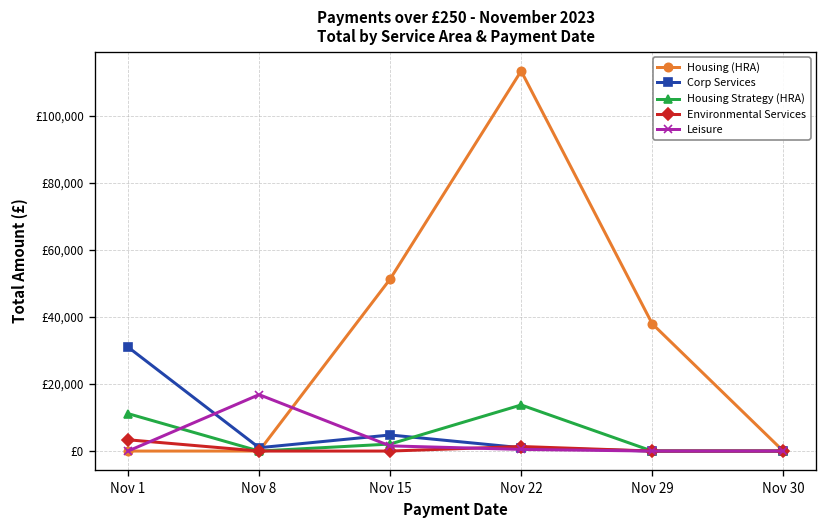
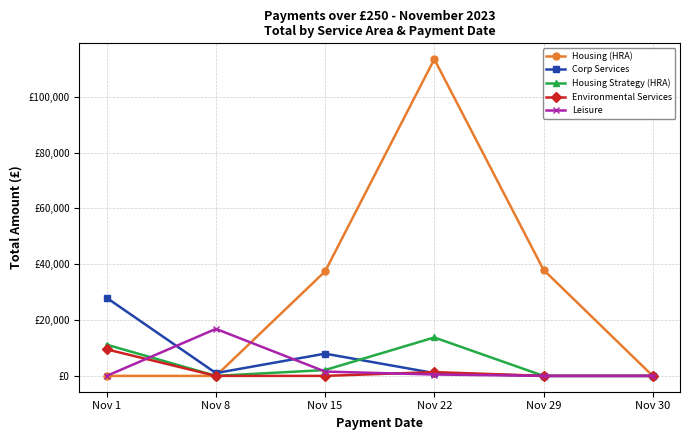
Corp Services, Nov 1: £31,000 -> £28,000
Environmental Services, Nov 1: £3,000 -> £10,000
Housing (HRA), Nov 15: £51,000 -> £37,000
Corp Services, Nov 15: £5,000 -> £8,000
